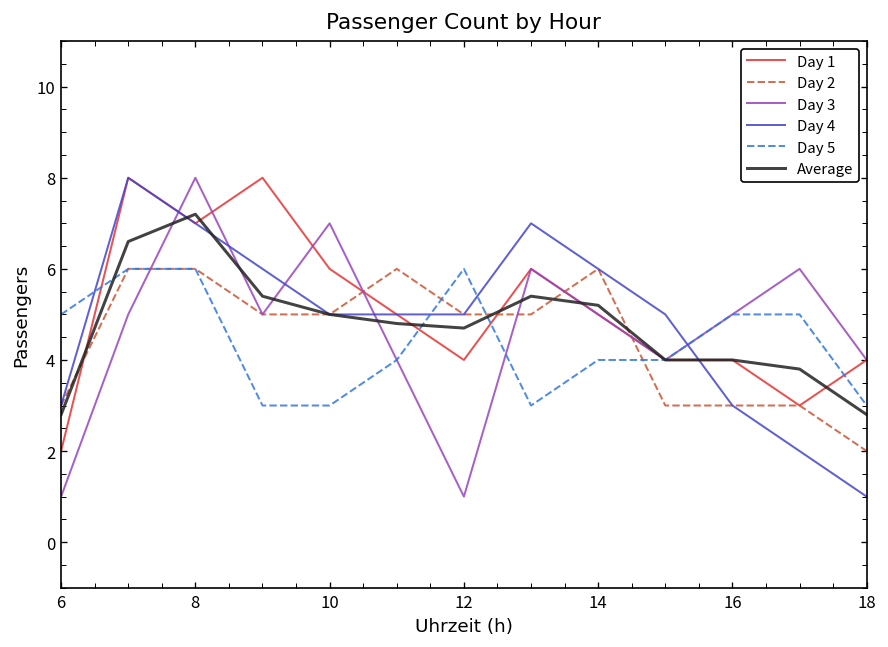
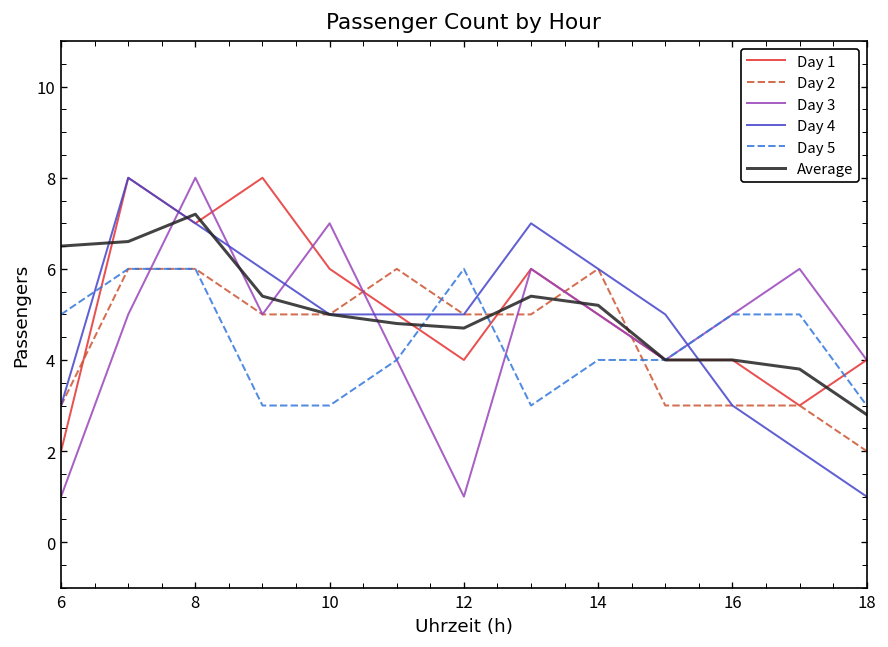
Average, 6: 2.8 -> 6.5
